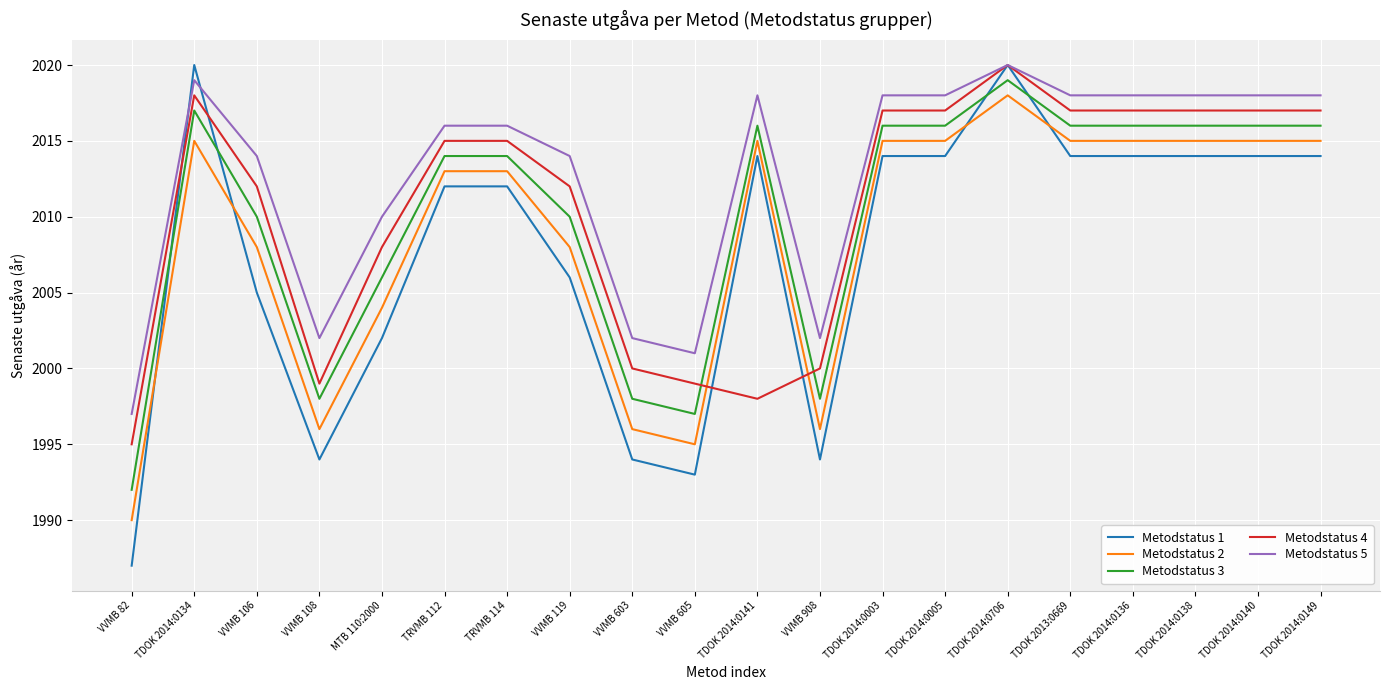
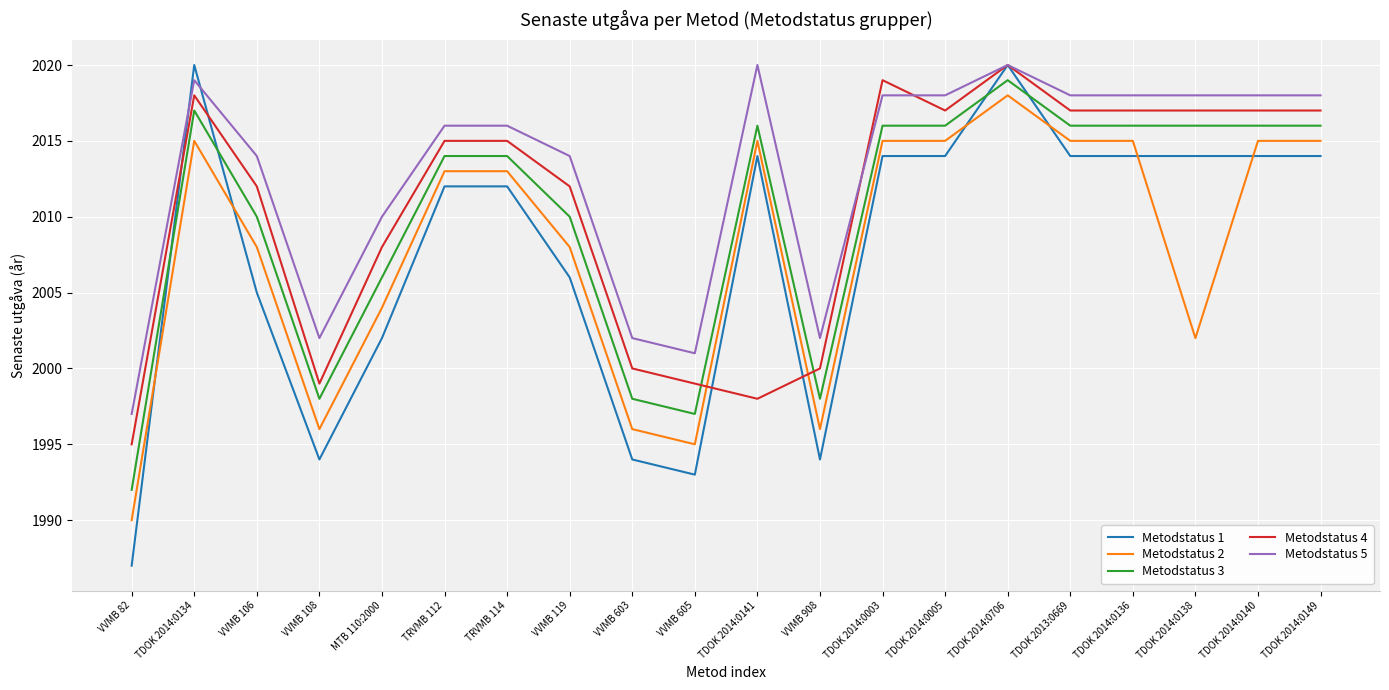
Metodstatus 5, TDOK 2014:0141: 2018 -> 2020
Metodstatus 4, TDOK 2014:0003: 2017 -> 2019
Metodstatus 2, TDOK 2014:0138: 2015 -> 2002
